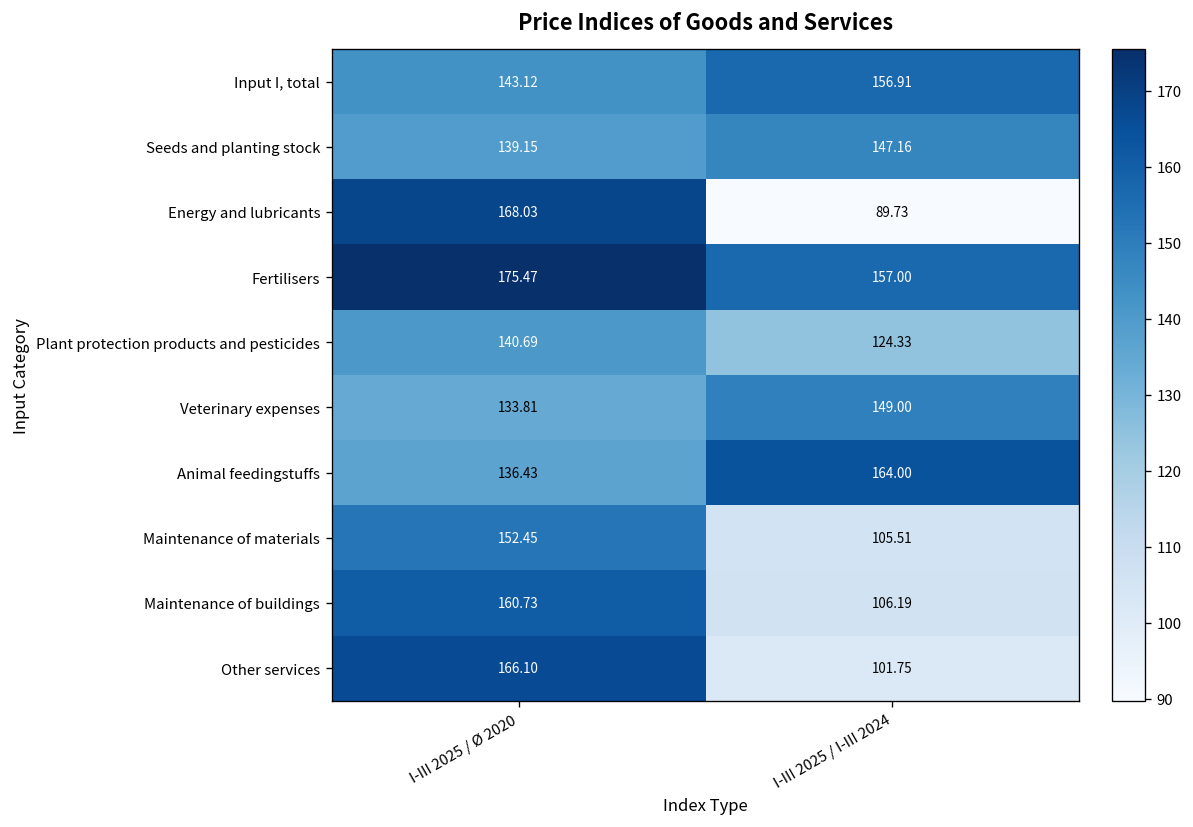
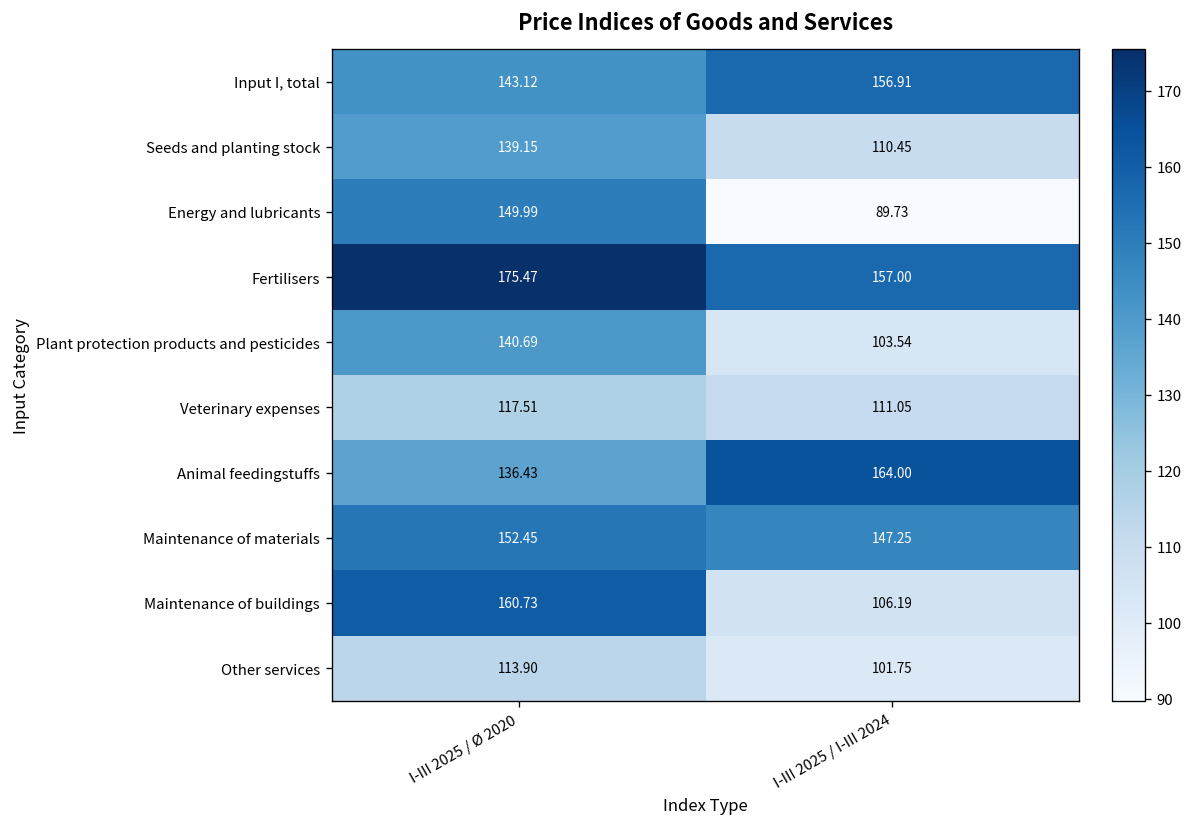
Seeds and planting stock, I-III 2025 / I-III 2024: 147.16 -> 110.45
Energy and lubricants, I-III 2025 / Ø 2020: 168.03 -> 149.99
Plant protection products and pesticides, I-III 2025 / I-III 2024: 124.33 -> 103.54
Veterinary expenses, I-III 2025 / Ø 2020: 133.81 -> 117.51
Veterinary expenses, I-III 2025 / I-III 2024: 149.00 -> 111.05
Maintenance of materials, I-III 2025 / I-III 2024: 105.51 -> 147.25
Other services, I-III 2025 / Ø 2020: 166.10 -> 113.90
